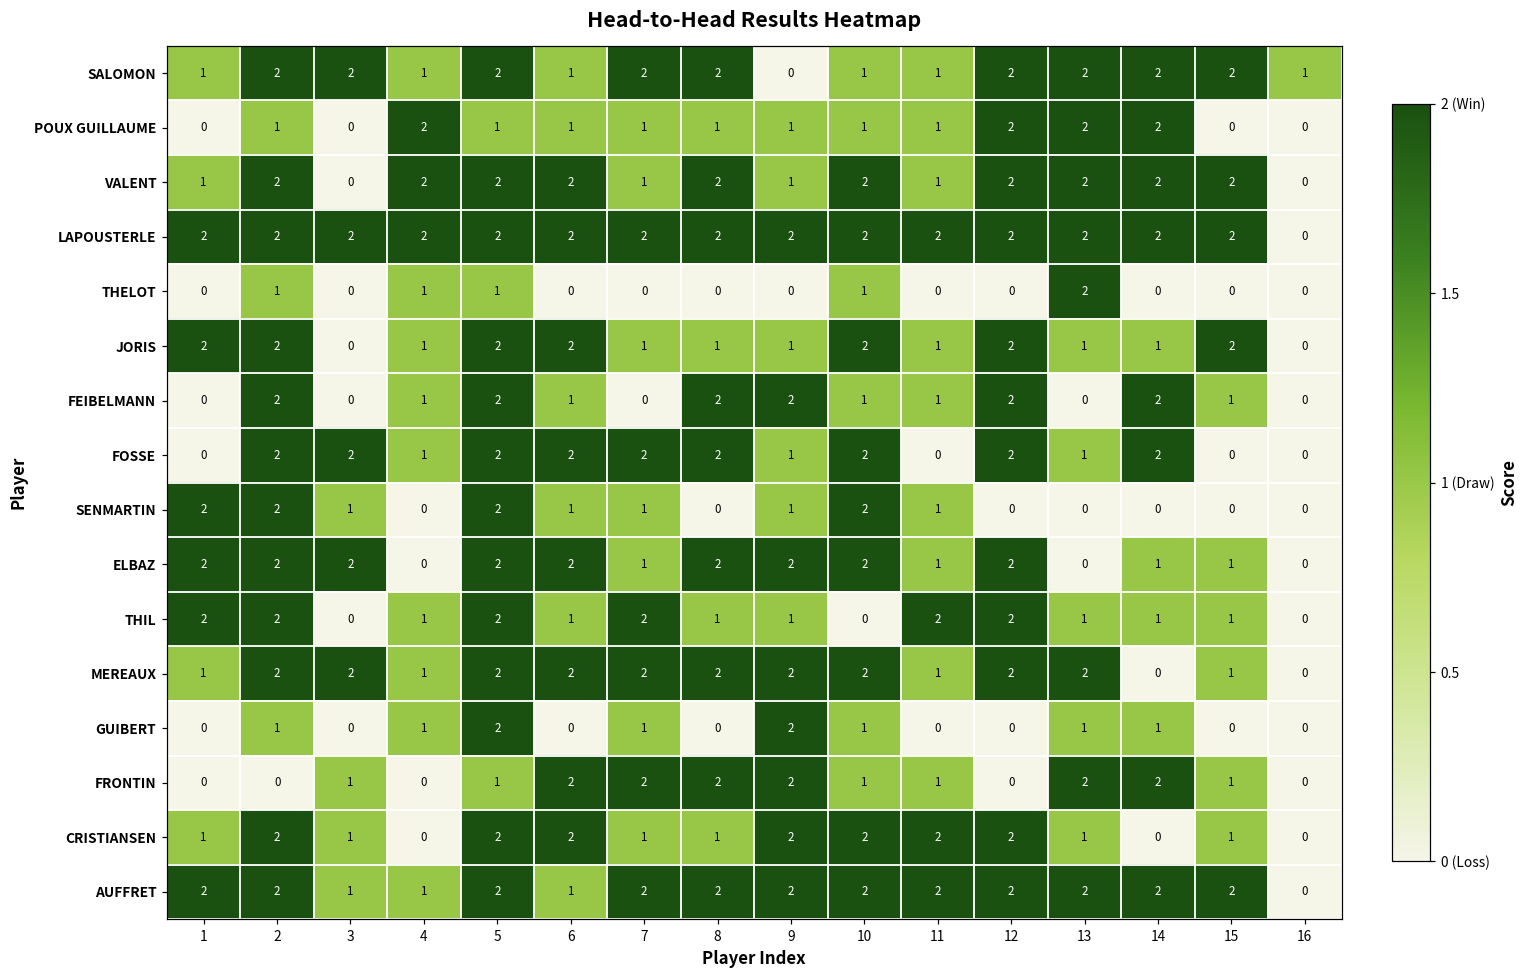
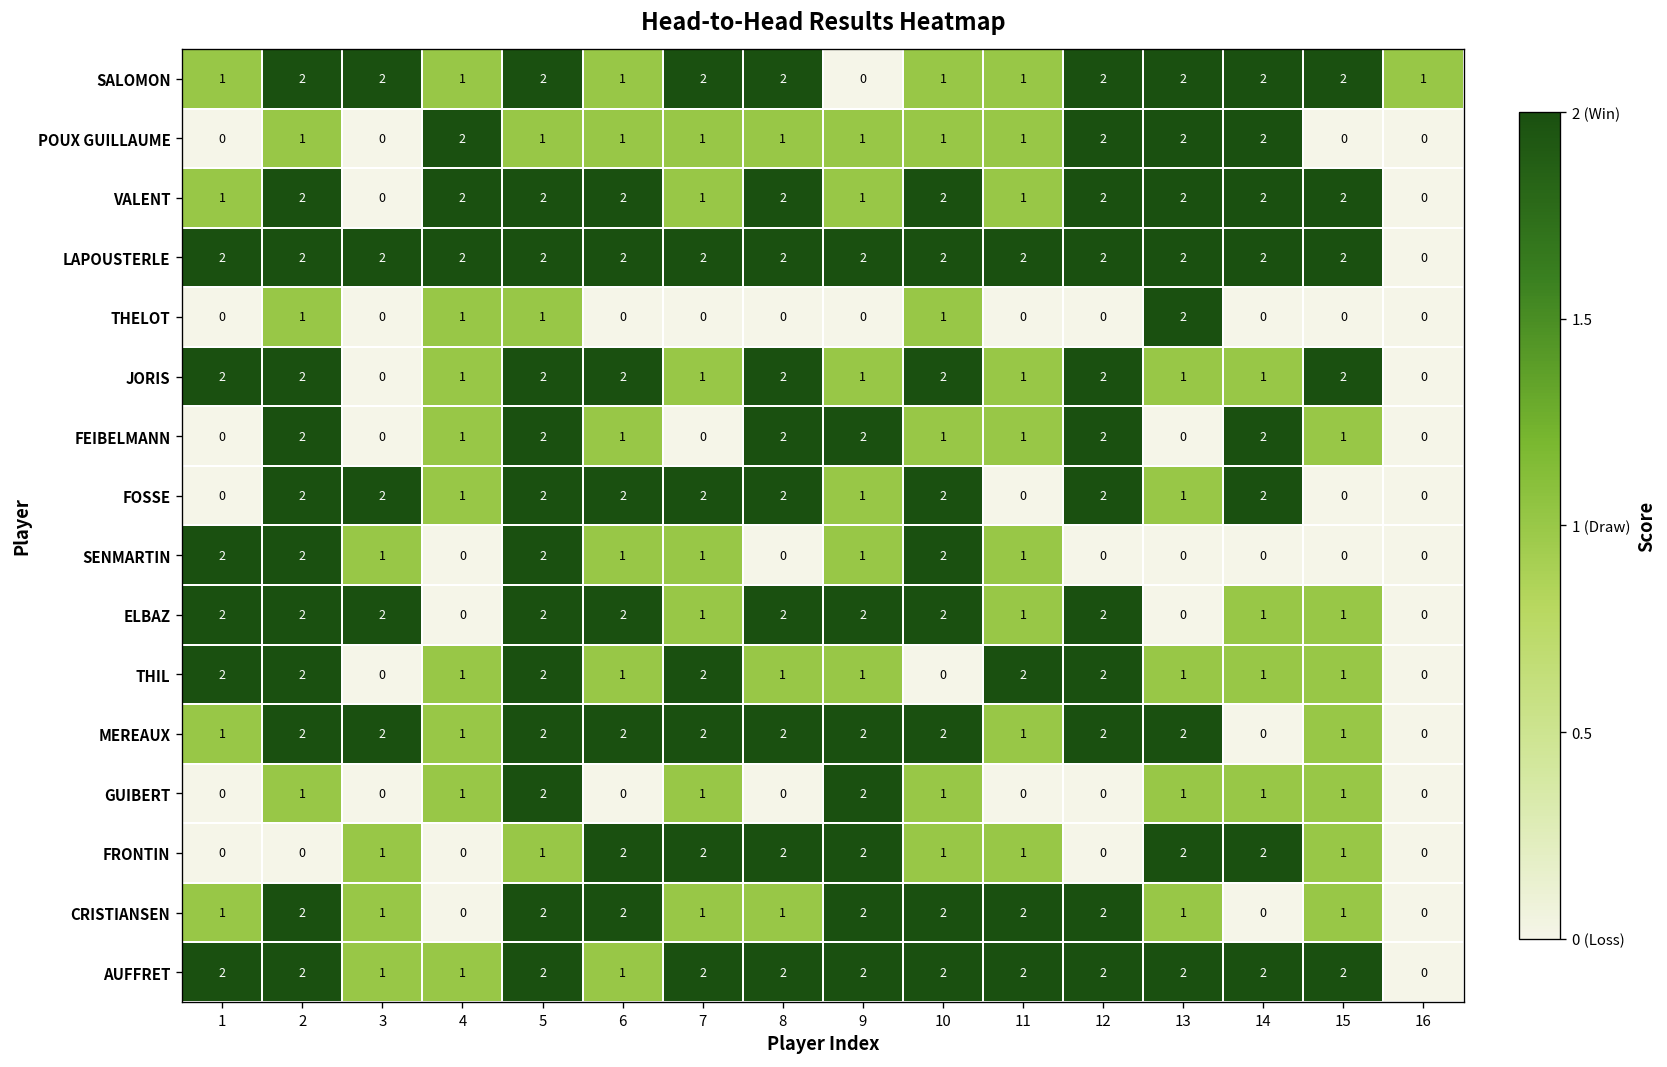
JORIS, 8: 1 -> 2
GUIBERT, 15: 0 -> 1
